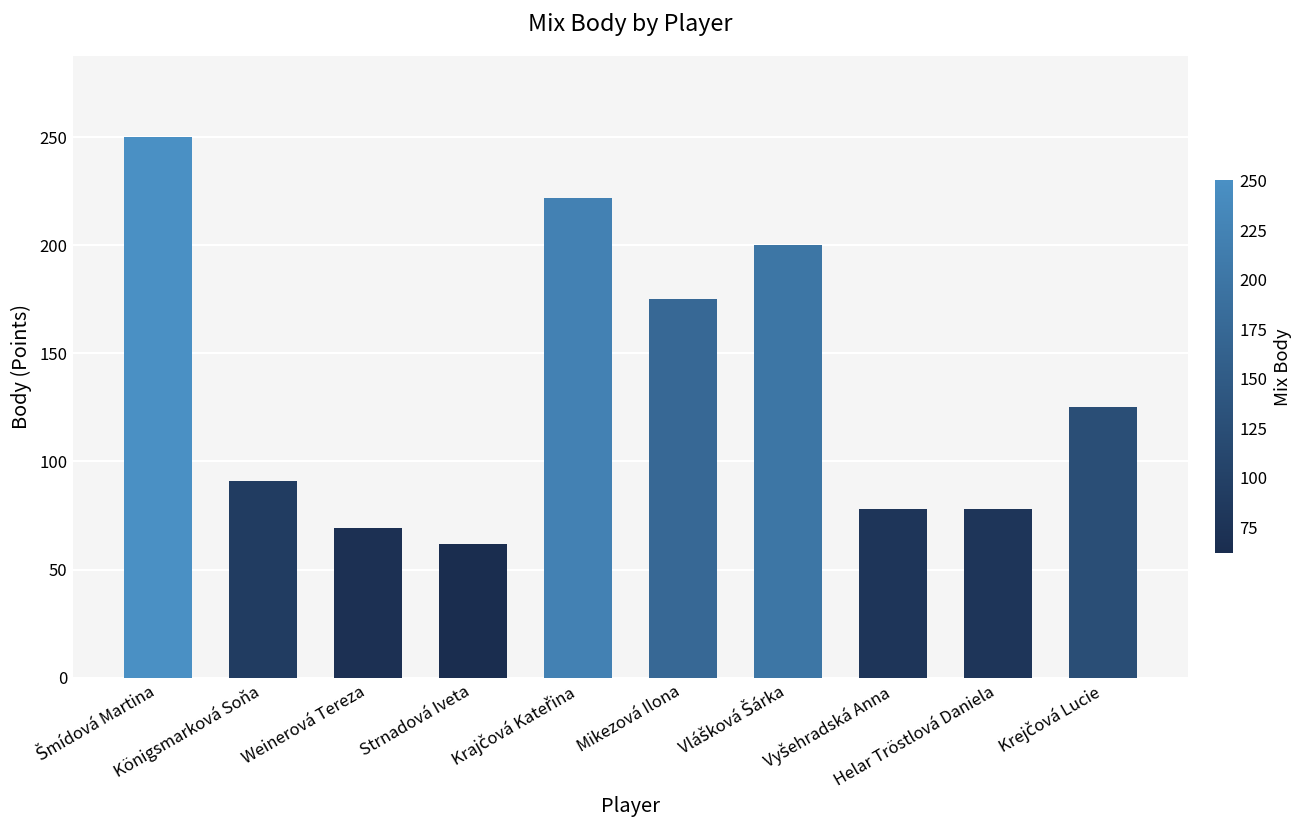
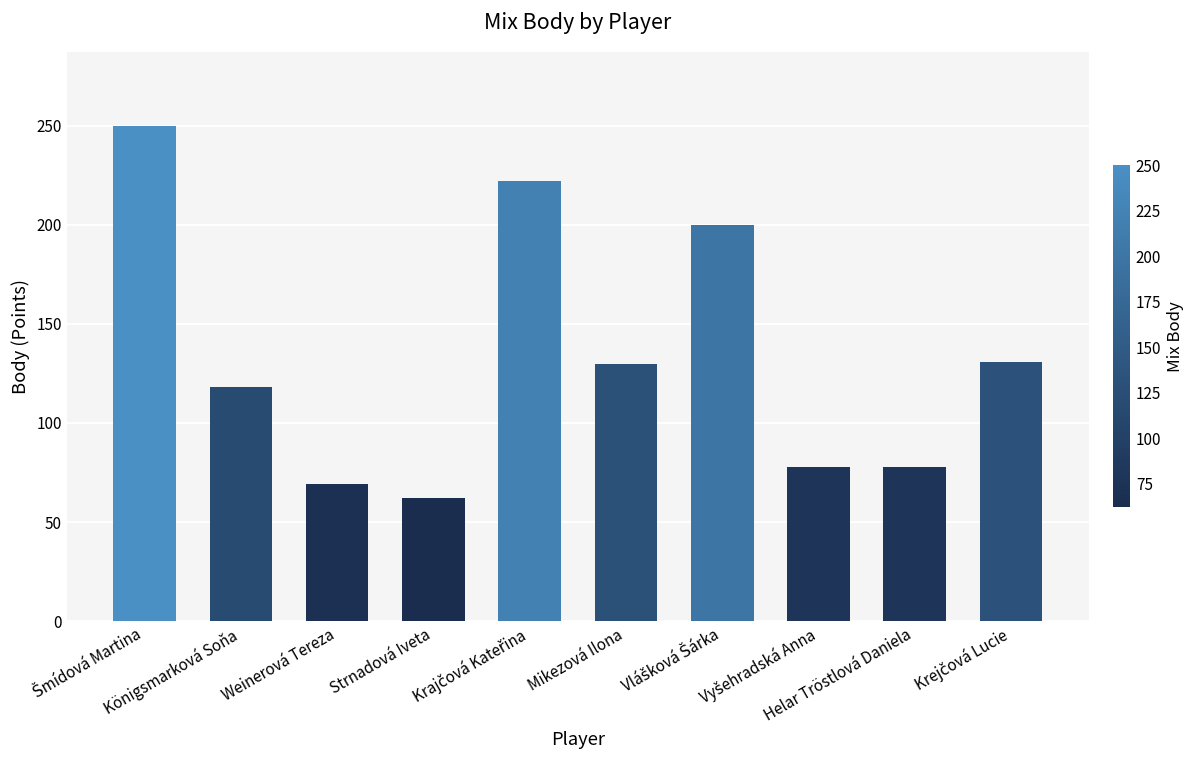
Königsmarková Soňa: 91 -> 118
Mikezová Ilona: 175 -> 130
Krejčová Lucie: 125 -> 131
